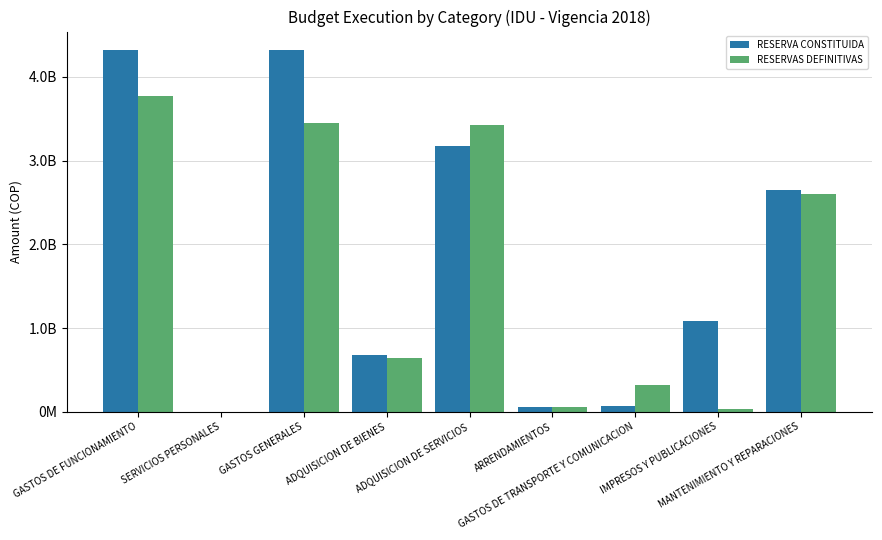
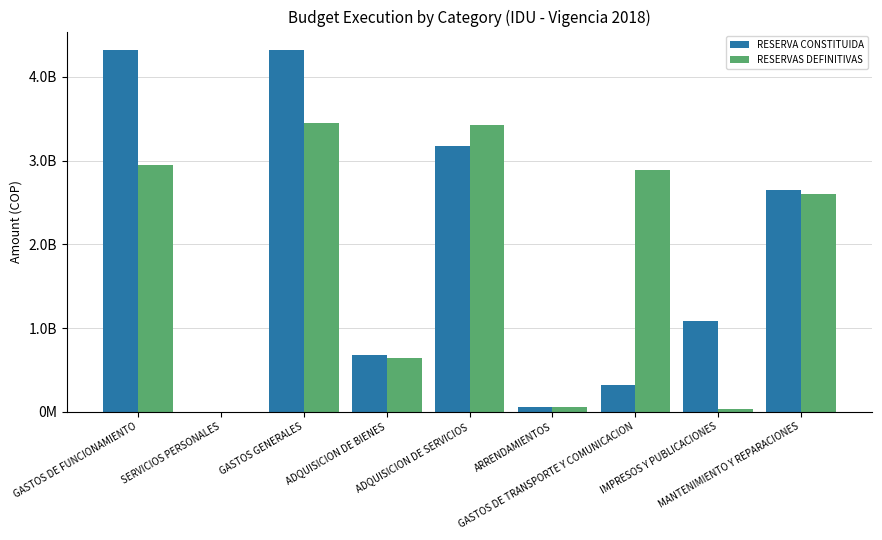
RESERVAS DEFINITIVAS, GASTOS DE FUNCIONAMIENTO: 3800000000 -> 2900000000
RESERVA CONSTITUIDA, GASTOS DE TRANSPORTE Y COMUNICACION: 100000000 -> 300000000
RESERVAS DEFINITIVAS, GASTOS DE TRANSPORTE Y COMUNICACION: 300000000 -> 2900000000
